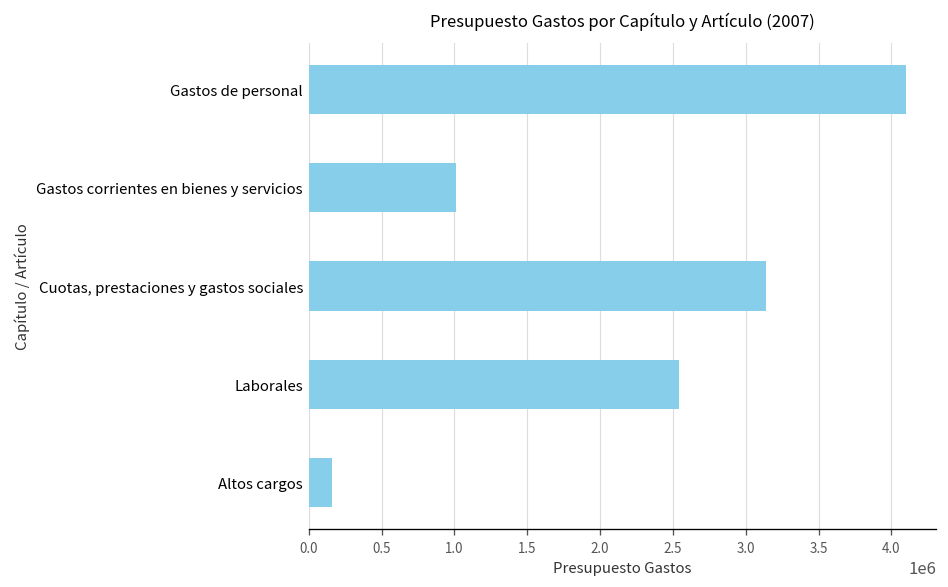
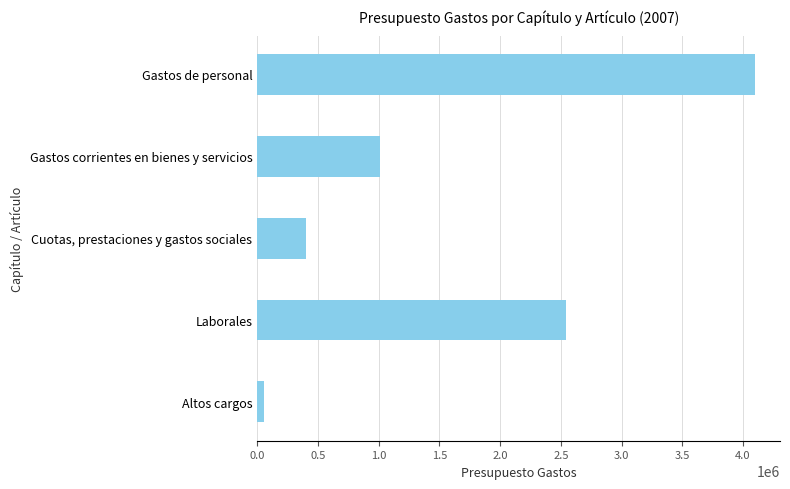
Cuotas, prestaciones y gastos sociales: 3140000 -> 400000
Altos cargos: 160000 -> 60000
